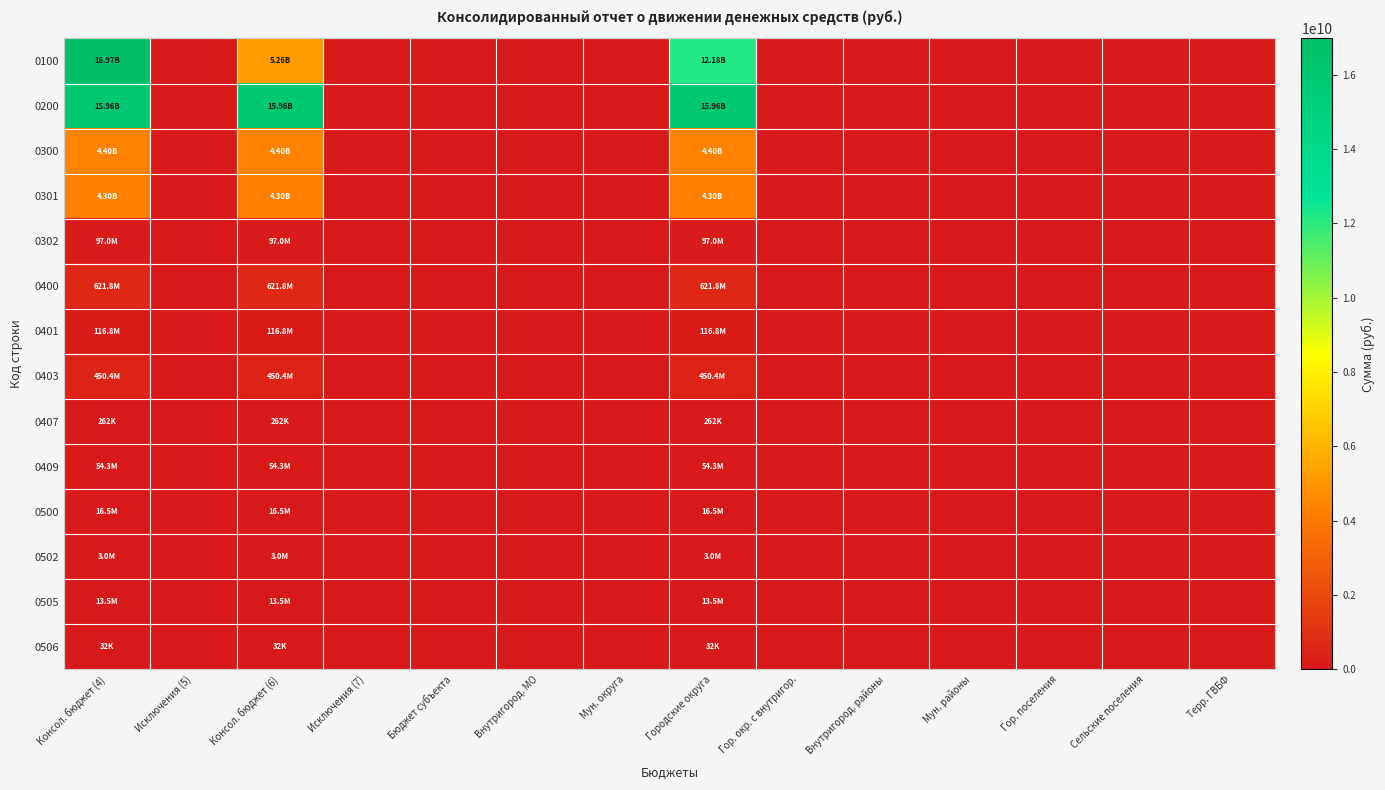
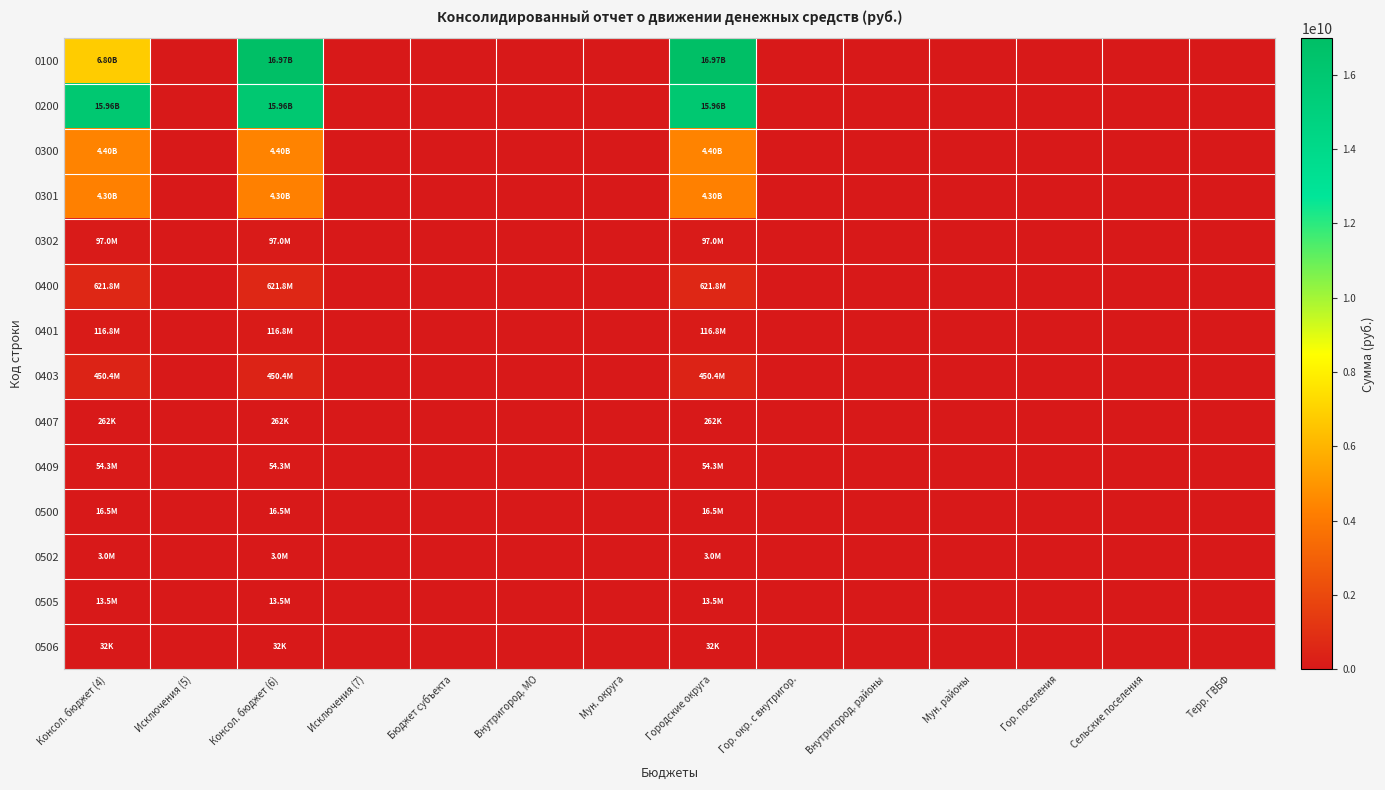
0100, Консол. бюджет (4): 16.97B -> 6.80B
0100, Консол. бюджет (6): 5.26B -> 16.97B
0100, Городские округа: 12.18B -> 16.97B
